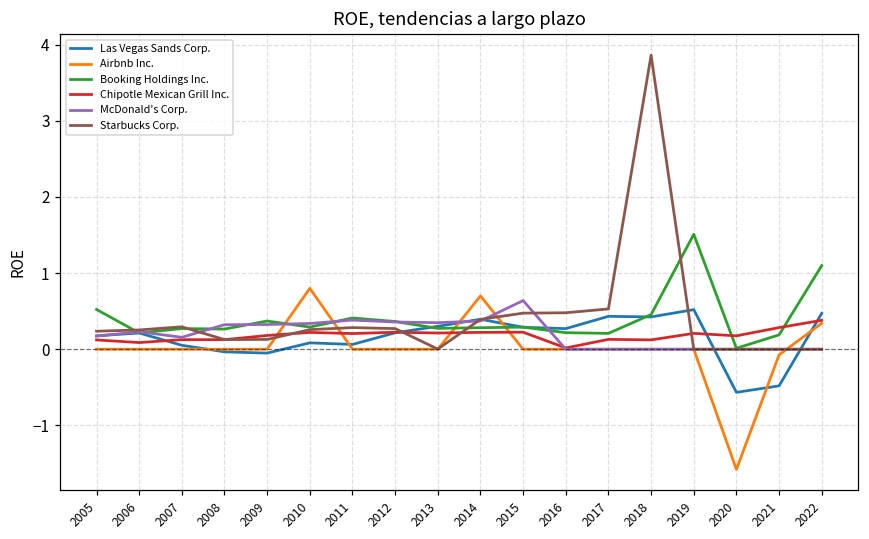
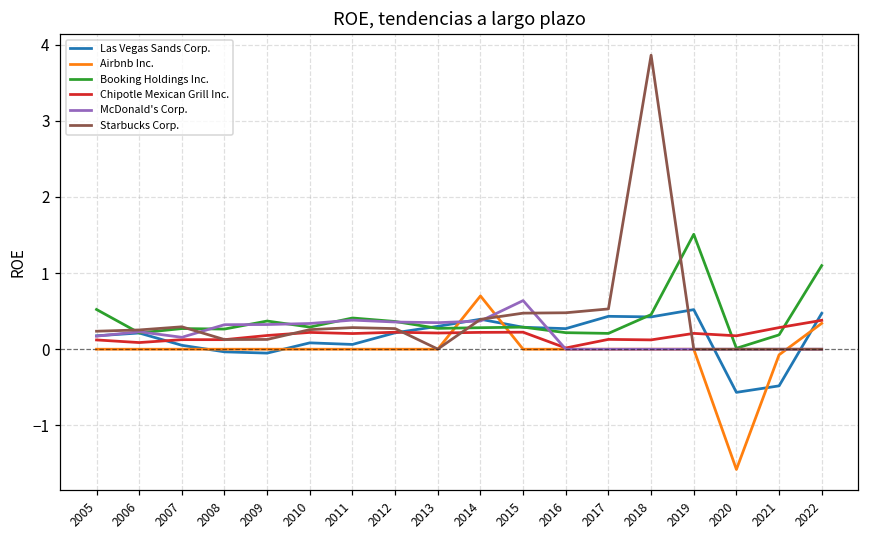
Airbnb Inc., 2010: 0.8 -> 0.0
